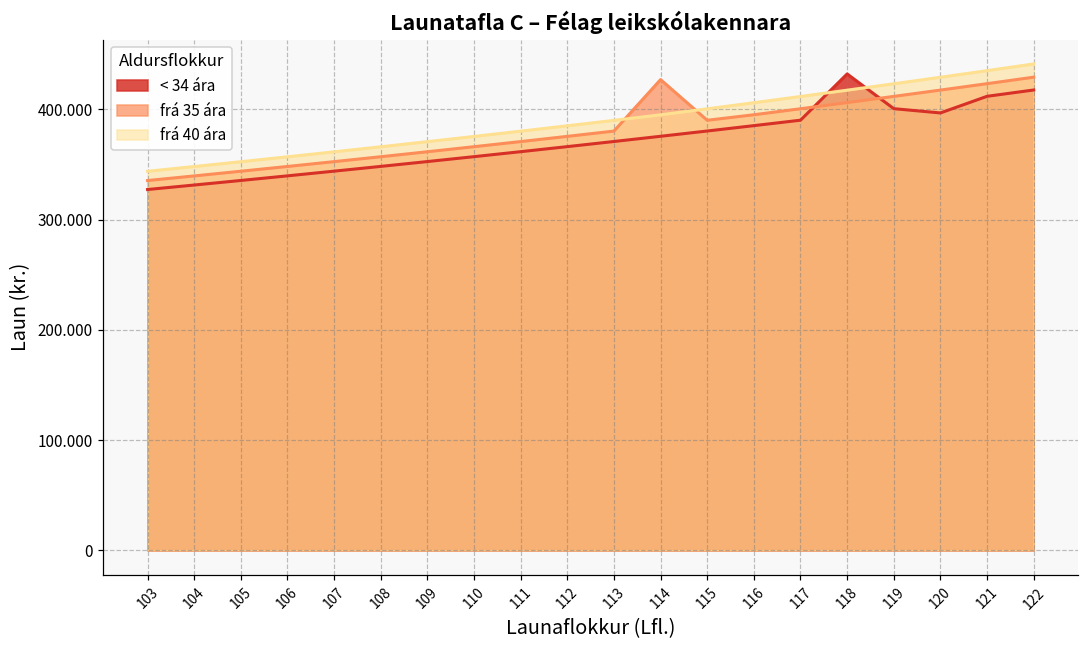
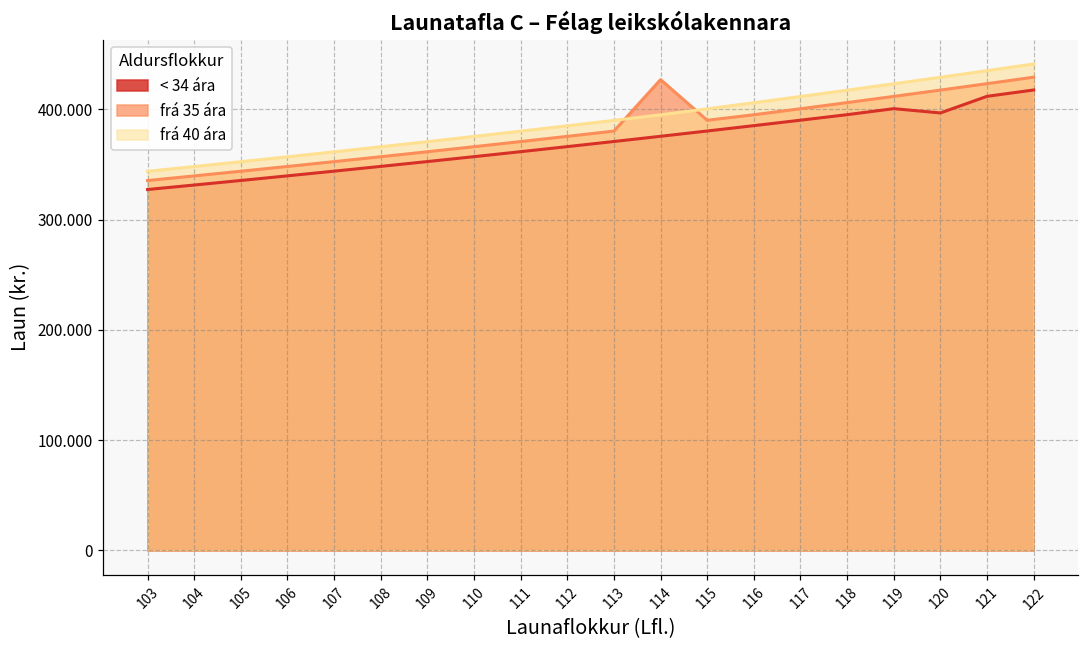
< 34 ára, 118: 432 -> 395
